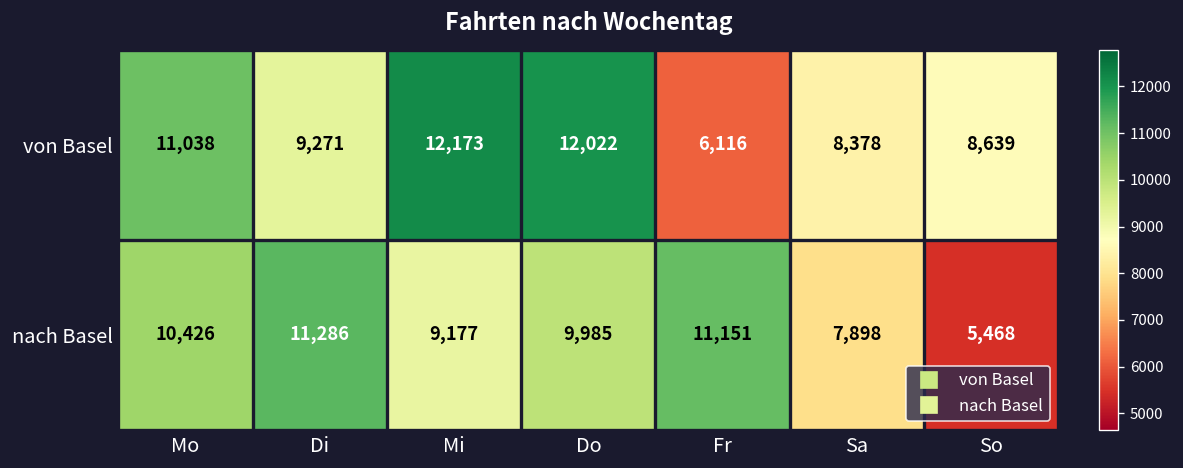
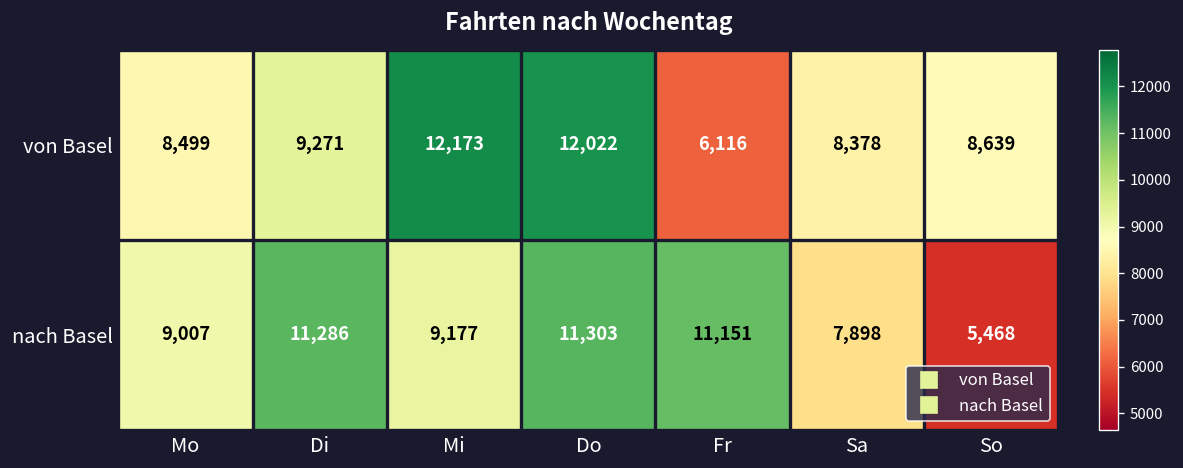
von Basel, Mo: 11,038 -> 8,499
nach Basel, Mo: 10,426 -> 9,007
nach Basel, Do: 9,985 -> 11,303
